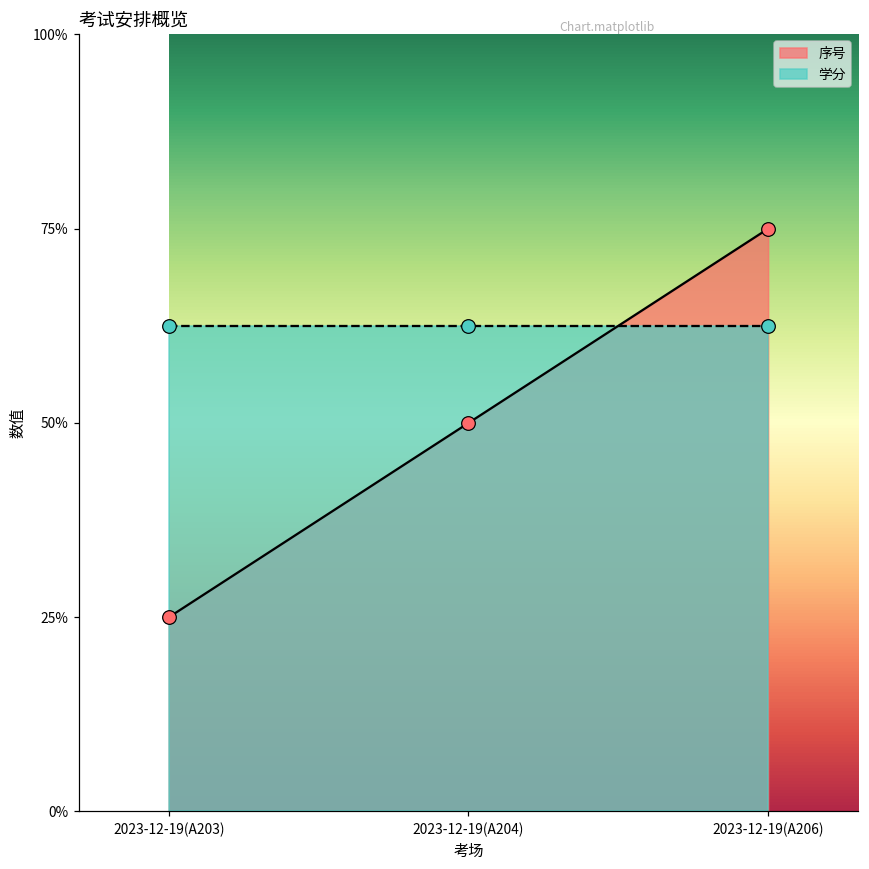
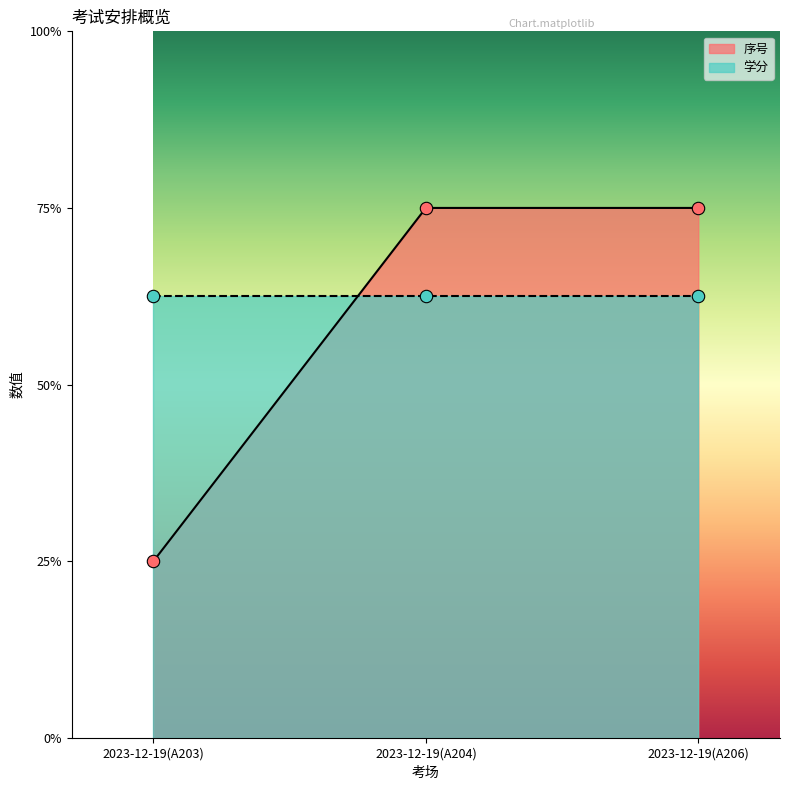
序号, 2023-12-19(A204): 50% -> 75%
